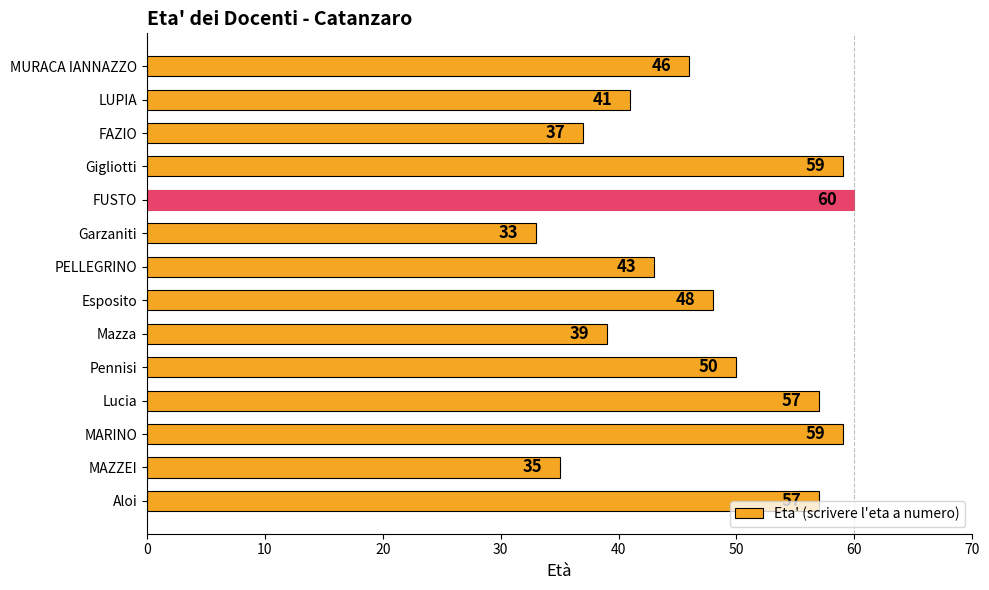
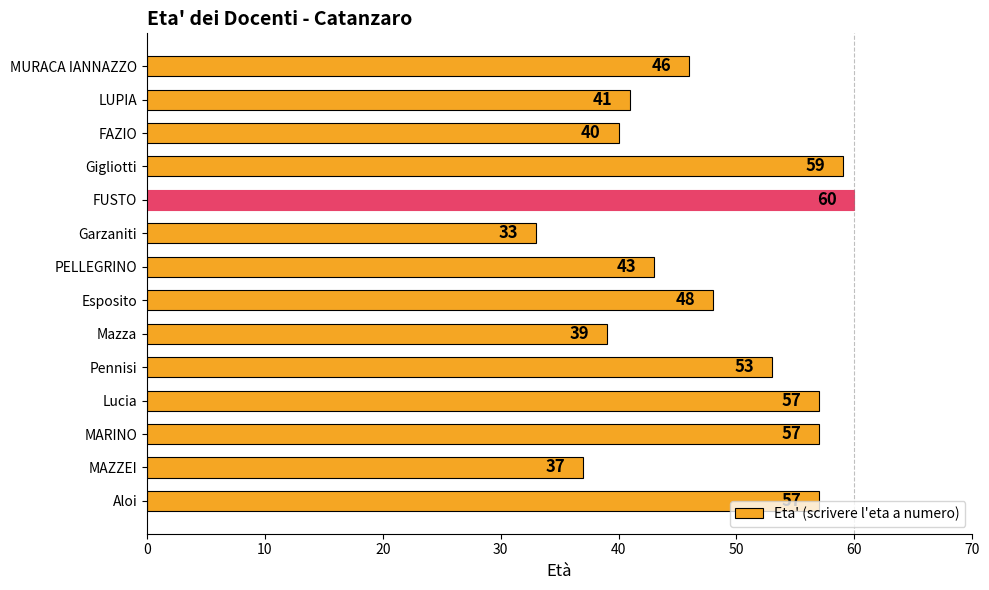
FAZIO: 37 -> 40
Pennisi: 50 -> 53
MARINO: 59 -> 57
MAZZEI: 35 -> 37
